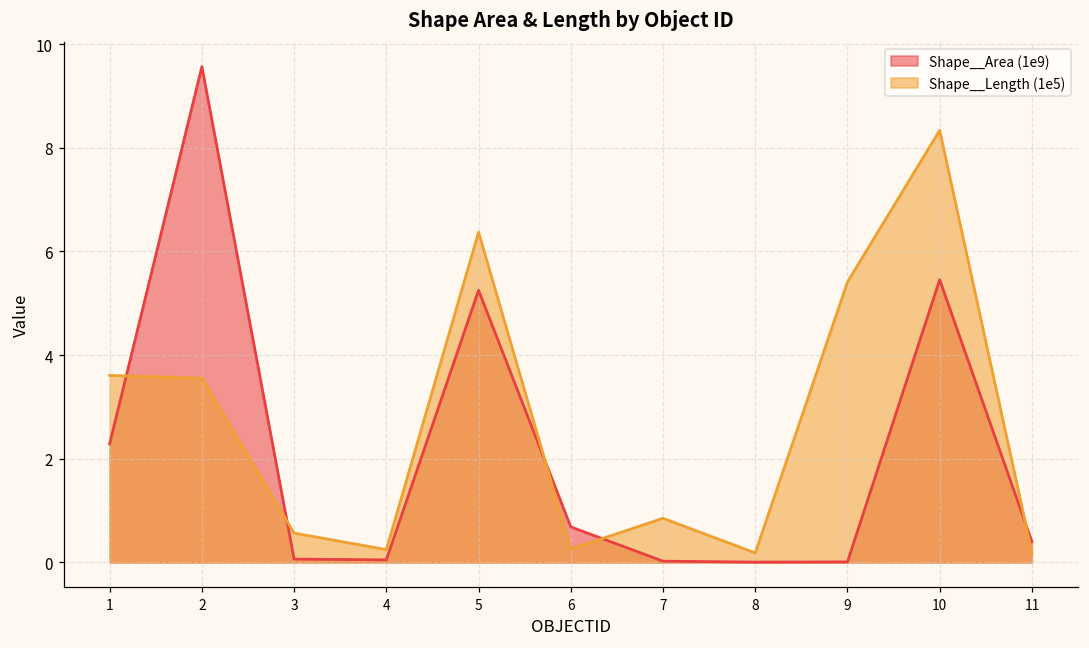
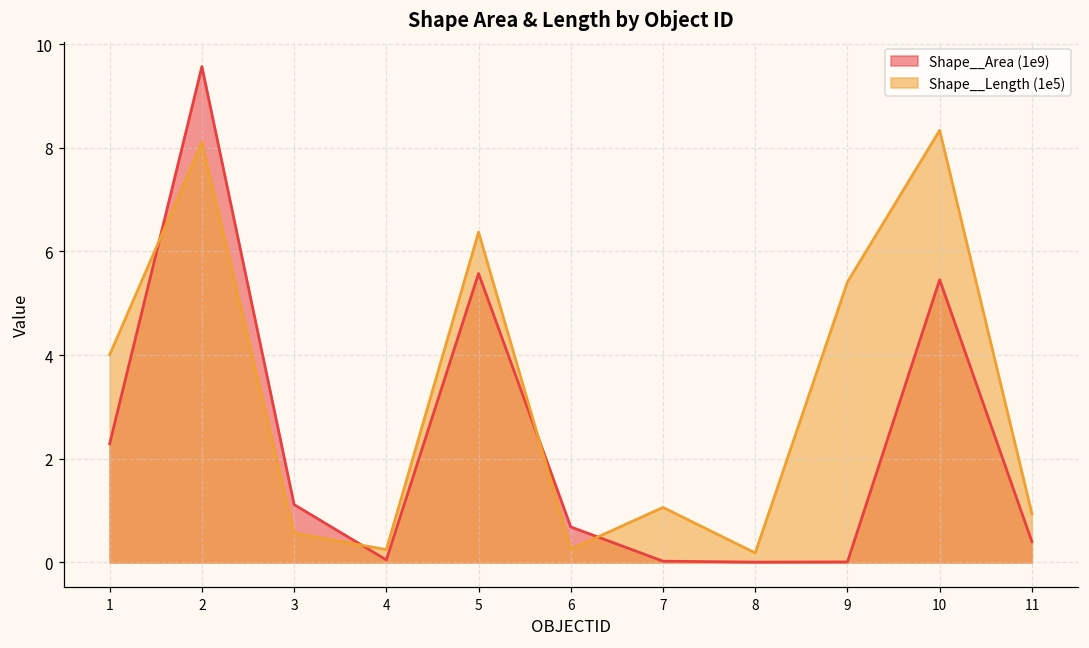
Shape__Length (1e5), 1: 3.6 -> 4.0
Shape__Length (1e5), 2: 3.6 -> 8.1
Shape__Area (1e9), 3: 0.1 -> 1.1
Shape__Area (1e9), 5: 5.3 -> 5.6
Shape__Length (1e5), 7: 0.9 -> 1.1
Shape__Length (1e5), 11: 0.2 -> 0.9
